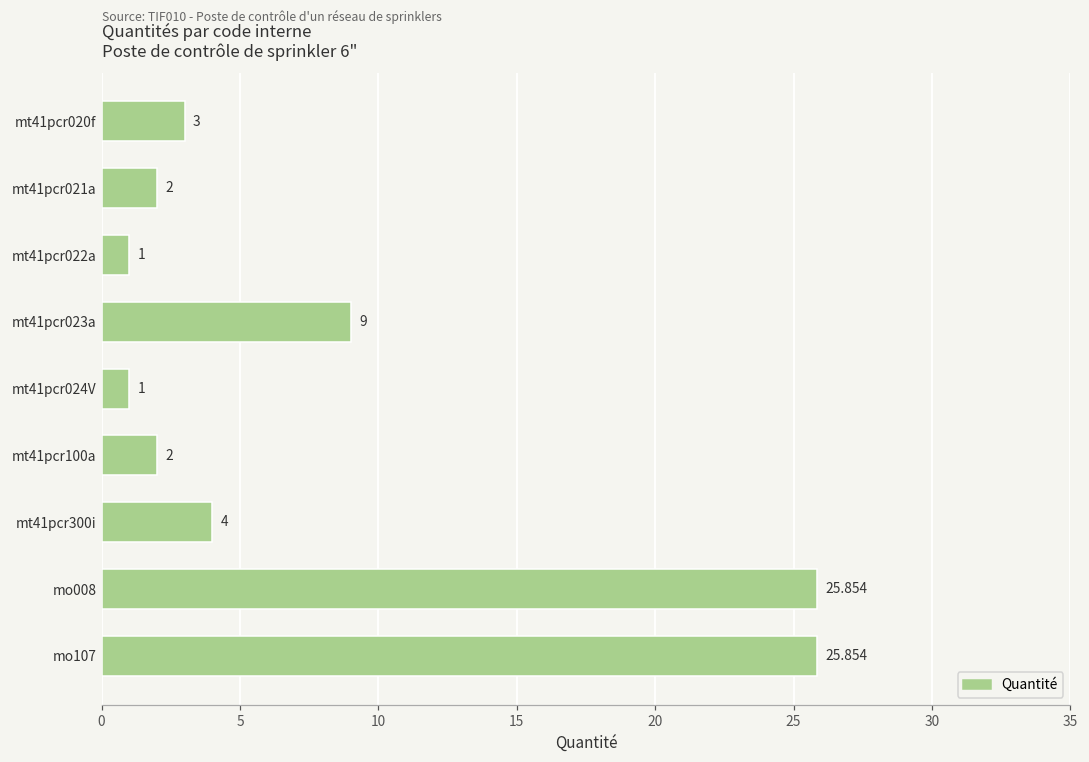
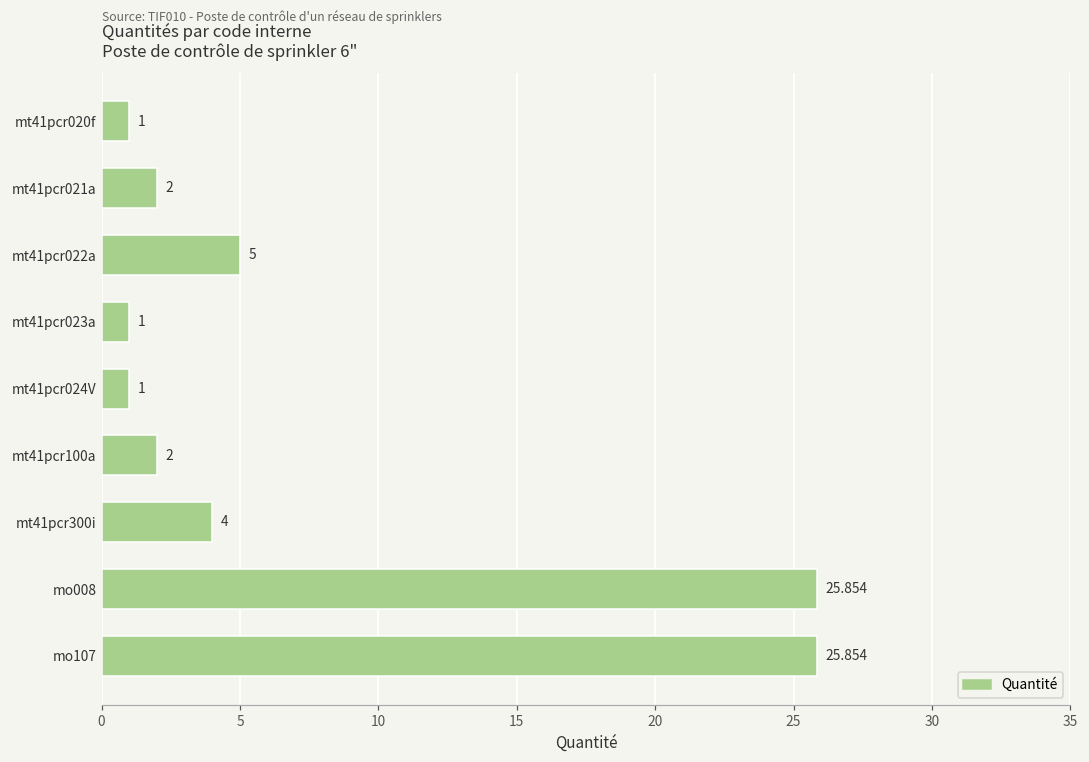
mt41pcr020f: 3 -> 1
mt41pcr022a: 1 -> 5
mt41pcr023a: 9 -> 1
